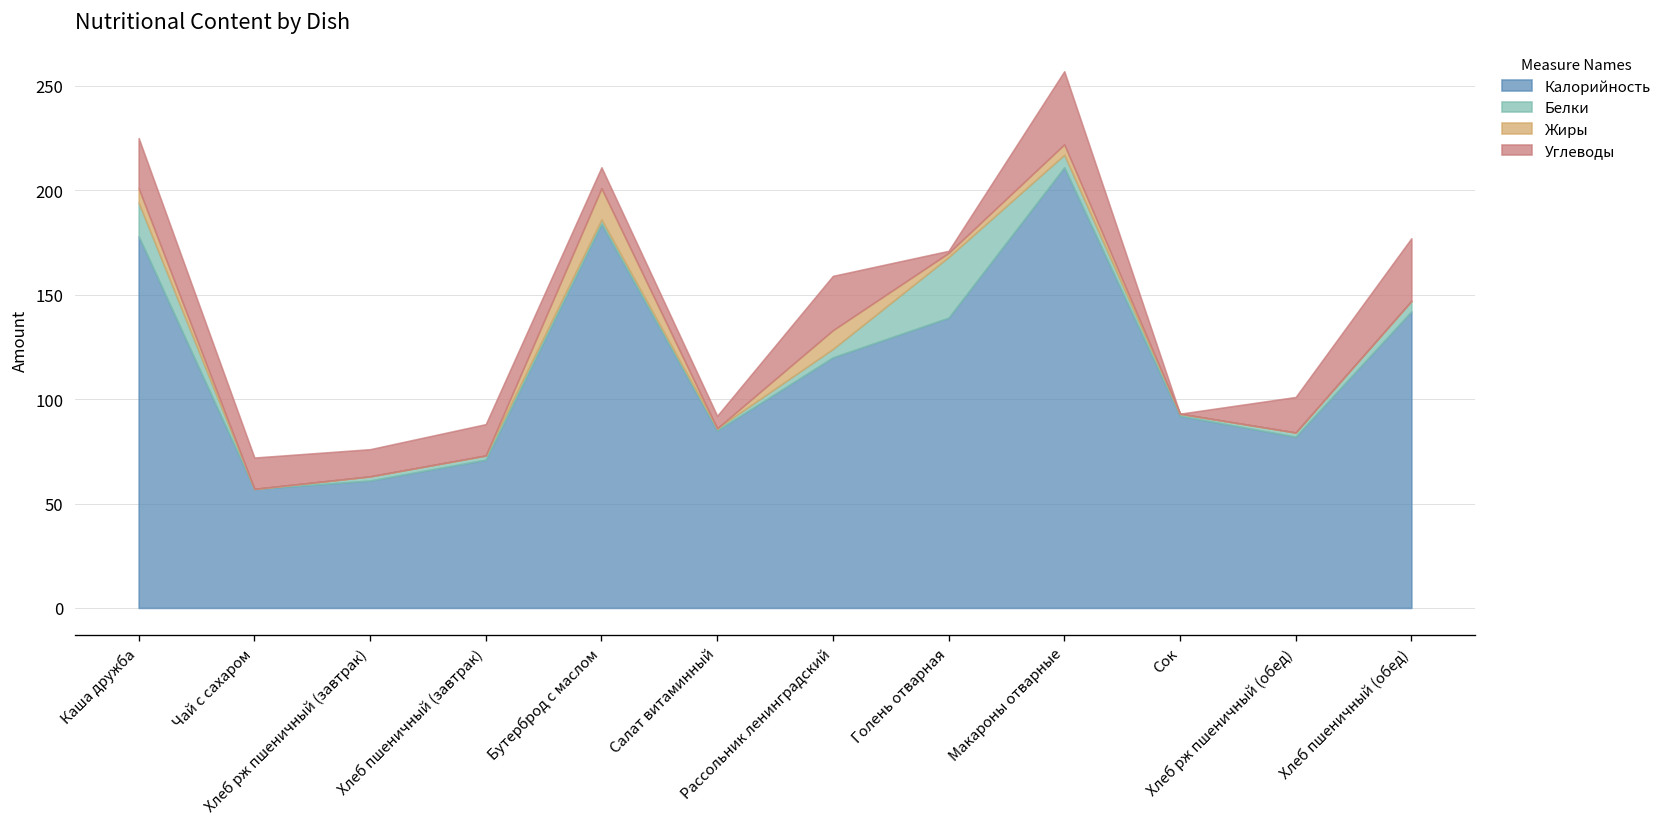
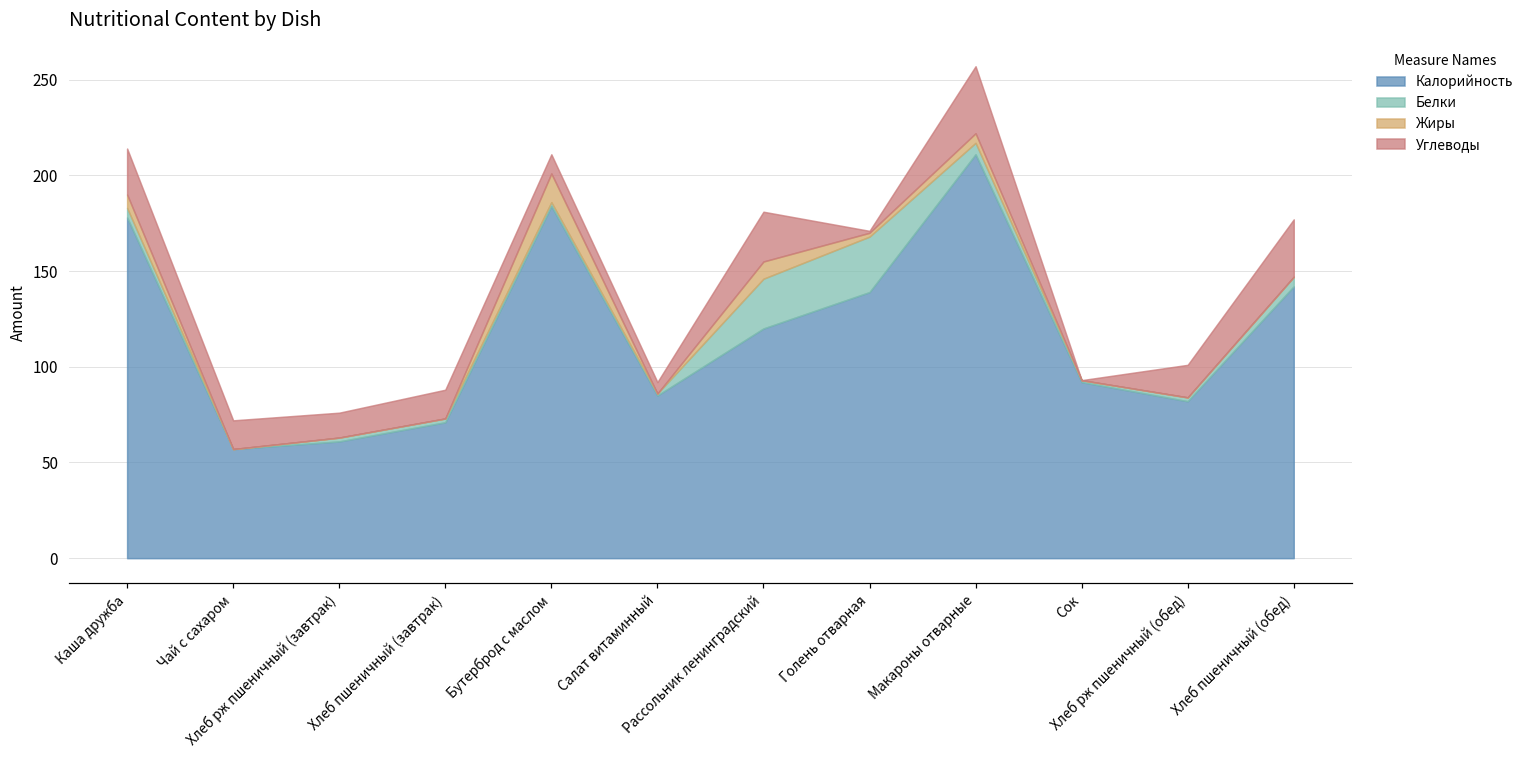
Белки, Каша дружба: 16 -> 5
Белки, Рассольник ленинградский: 4 -> 26
